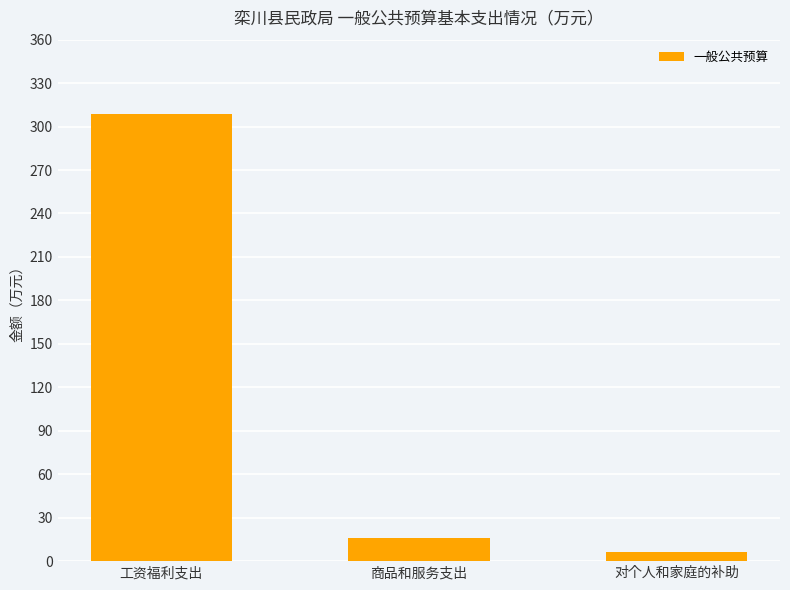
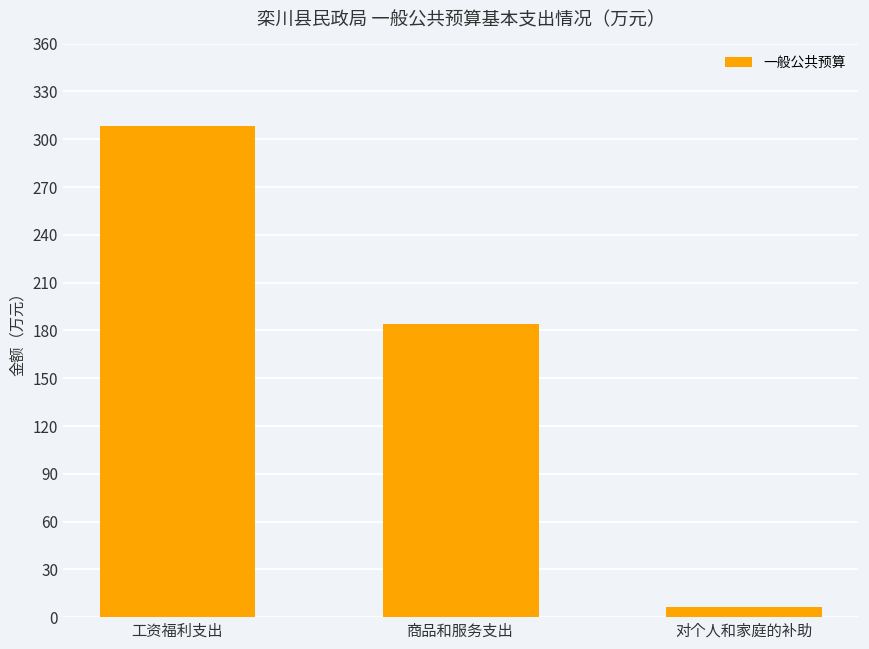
商品和服务支出: 16 -> 184
